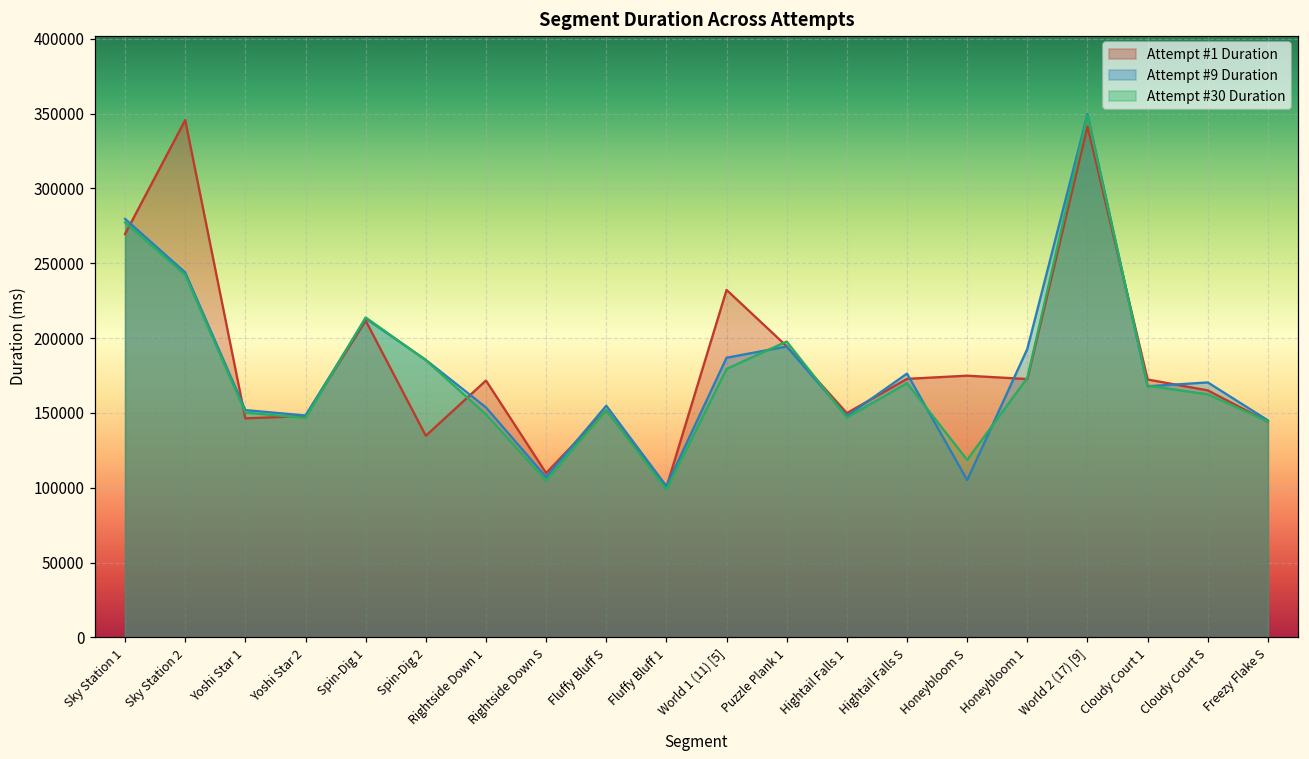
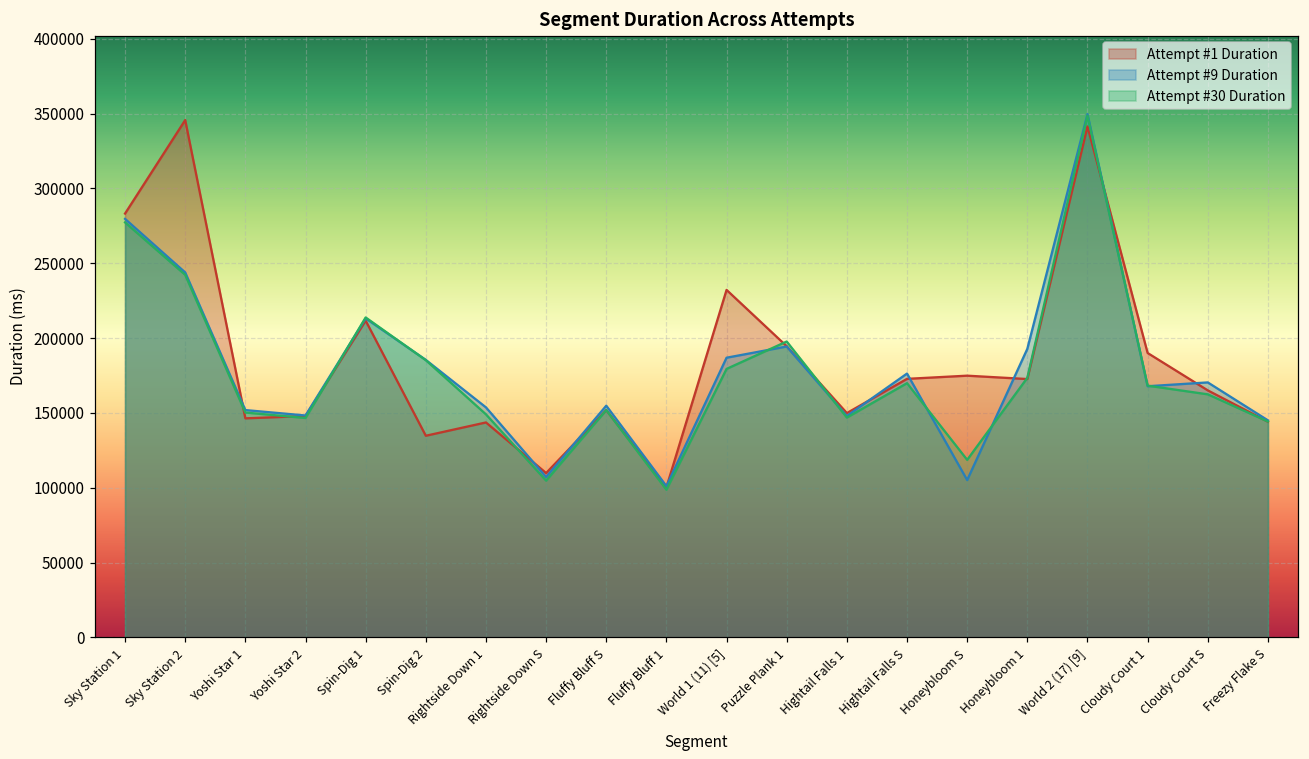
Attempt #1 Duration, Sky Station 1: 270000 -> 283000
Attempt #1 Duration, Rightside Down 1: 172000 -> 144000
Attempt #1 Duration, Cloudy Court 1: 172000 -> 190000
